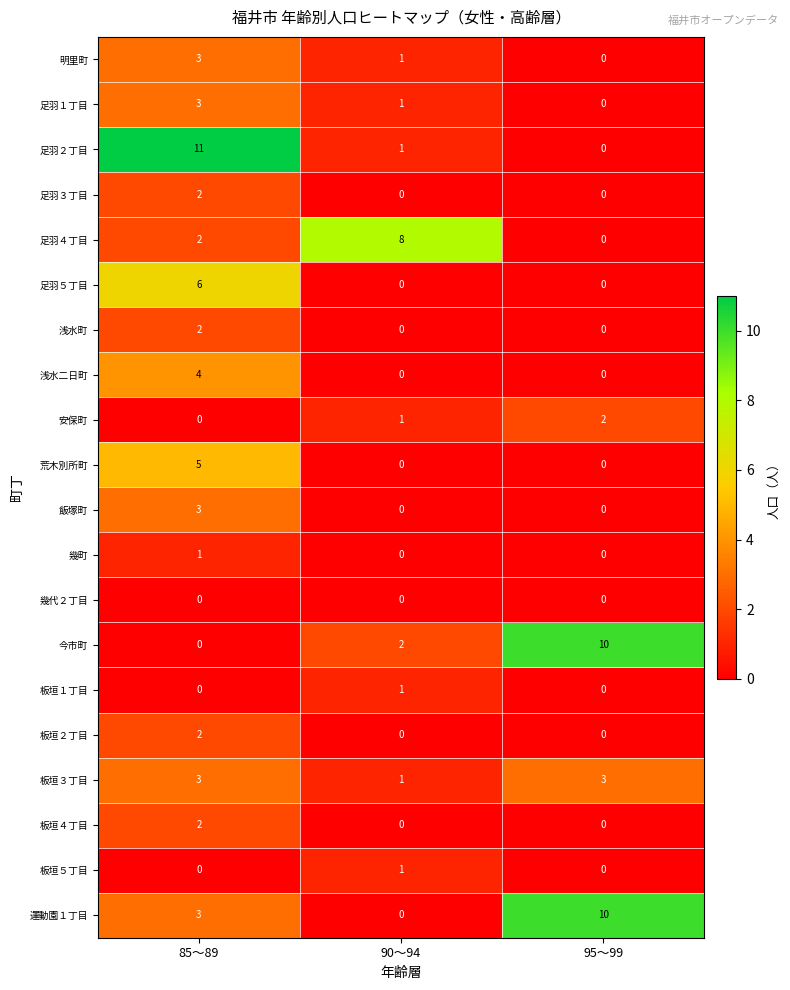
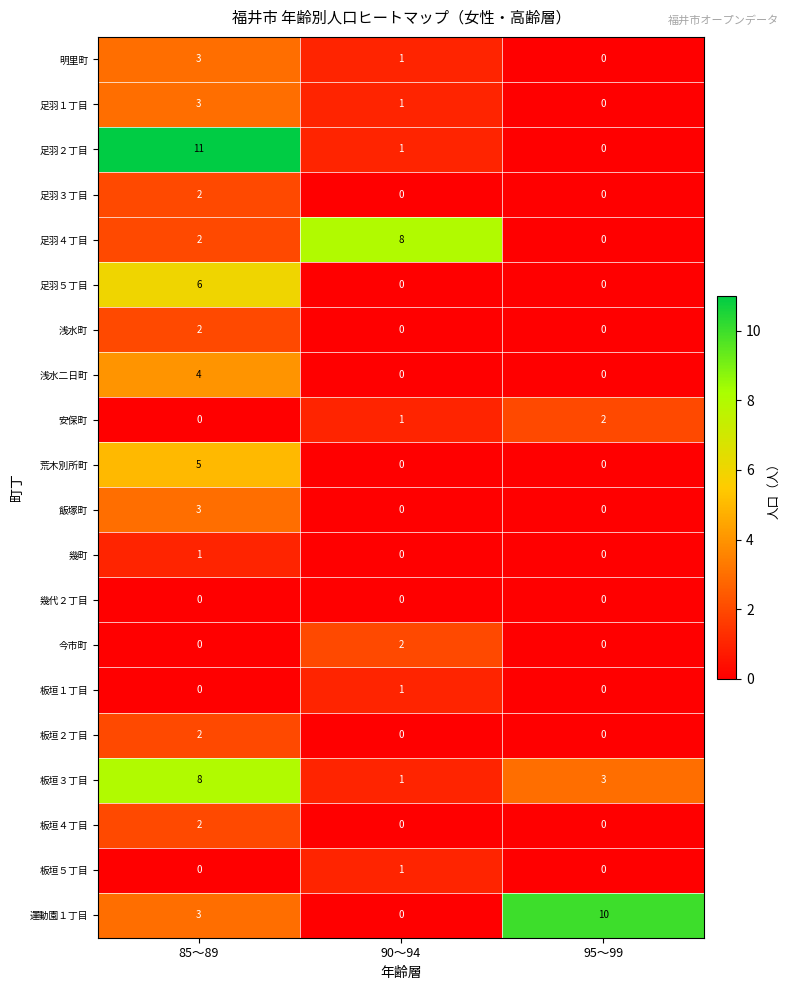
今市町, 95～99: 10 -> 0
板垣３丁目, 85～89: 3 -> 8
